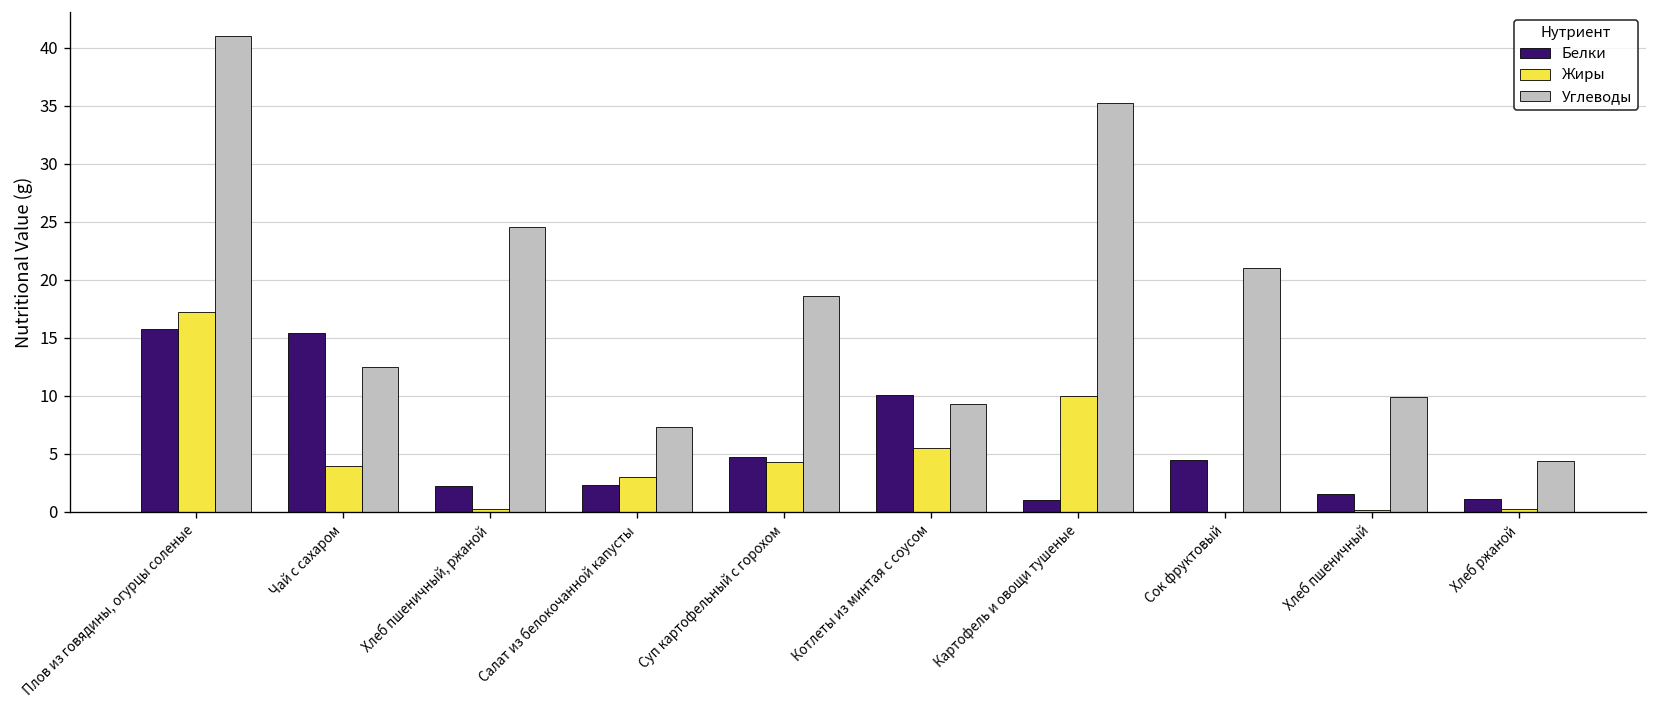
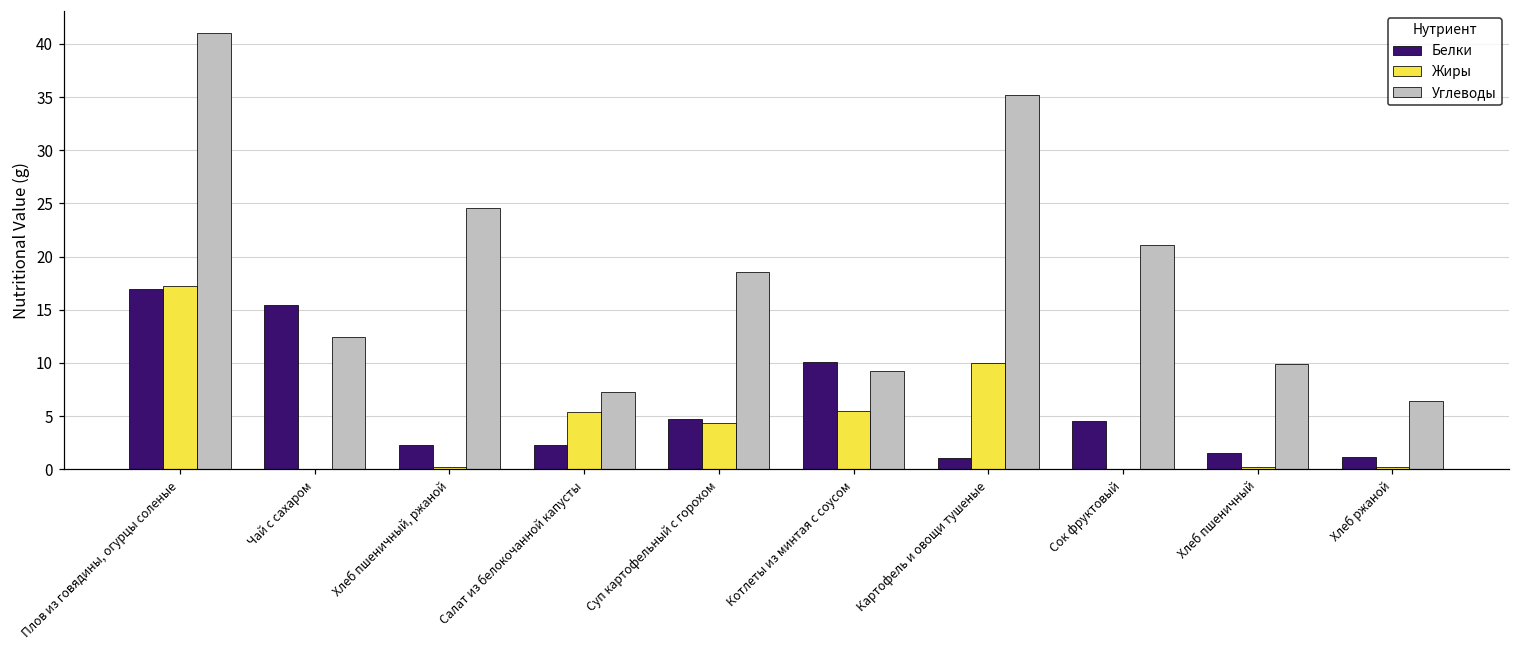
Белки, Плов из говядины, огурцы соленые: 16 -> 17
Жиры, Чай с сахаром: 4 -> 0
Жиры, Салат из белокочанной капусты: 3 -> 5
Углеводы, Хлеб ржаной: 4 -> 6
